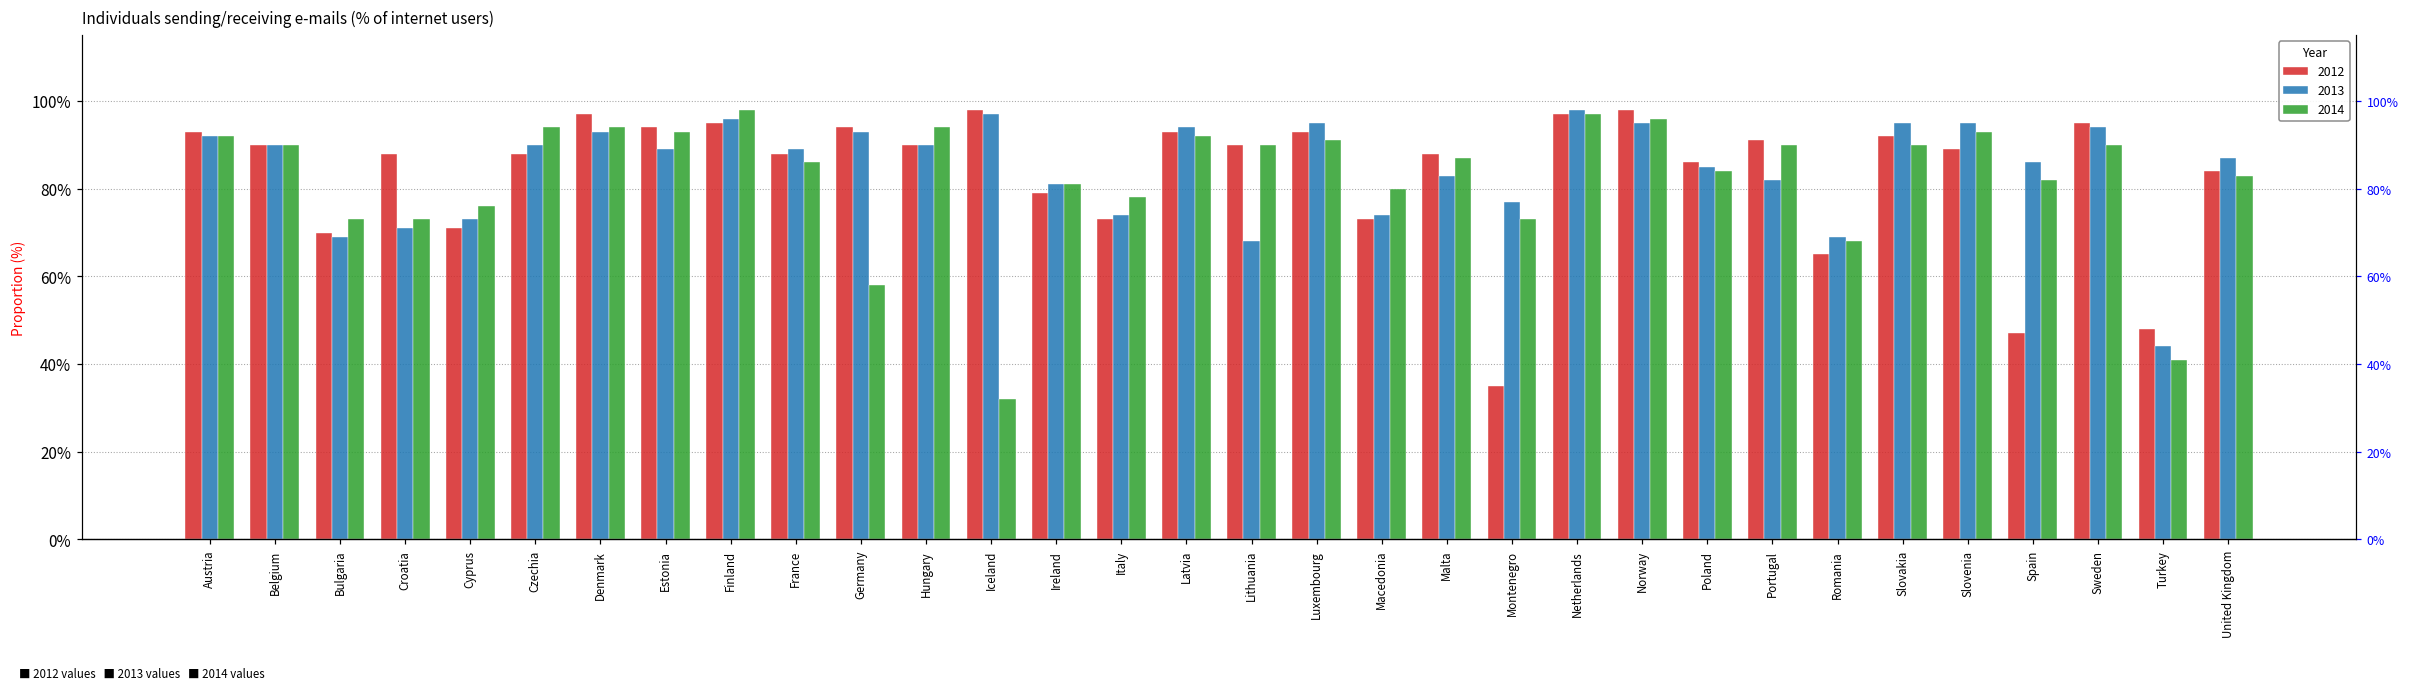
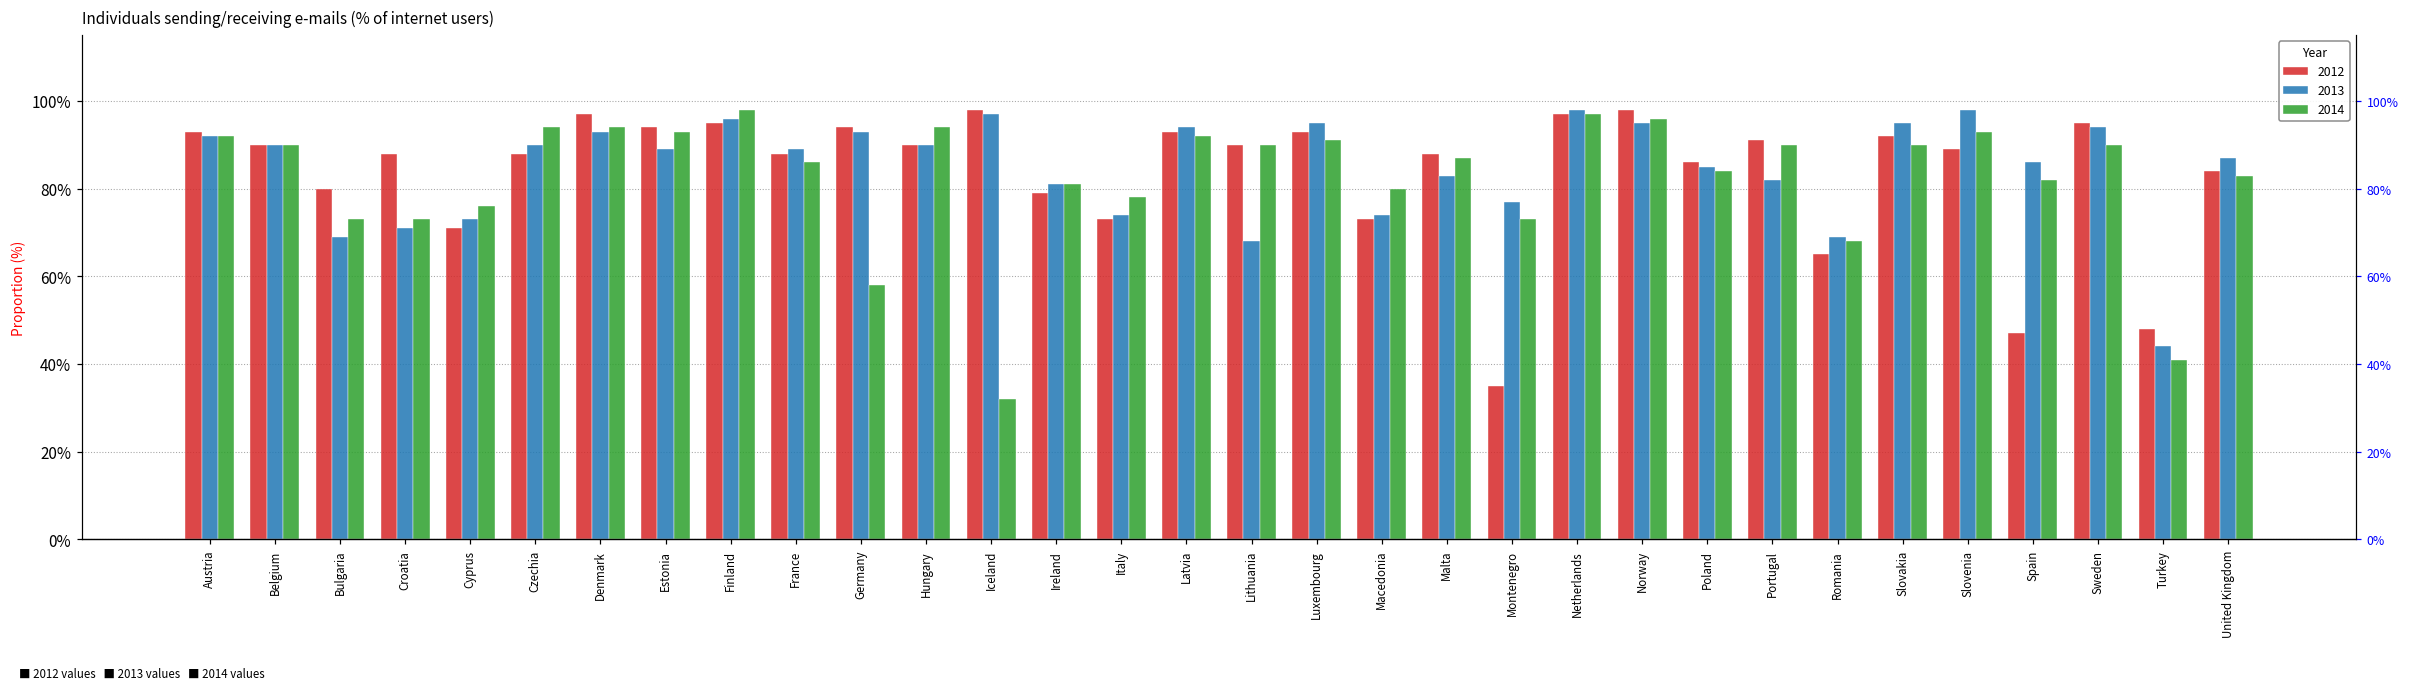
2012, Bulgaria: 70% -> 80%
2013, Slovenia: 95% -> 98%
